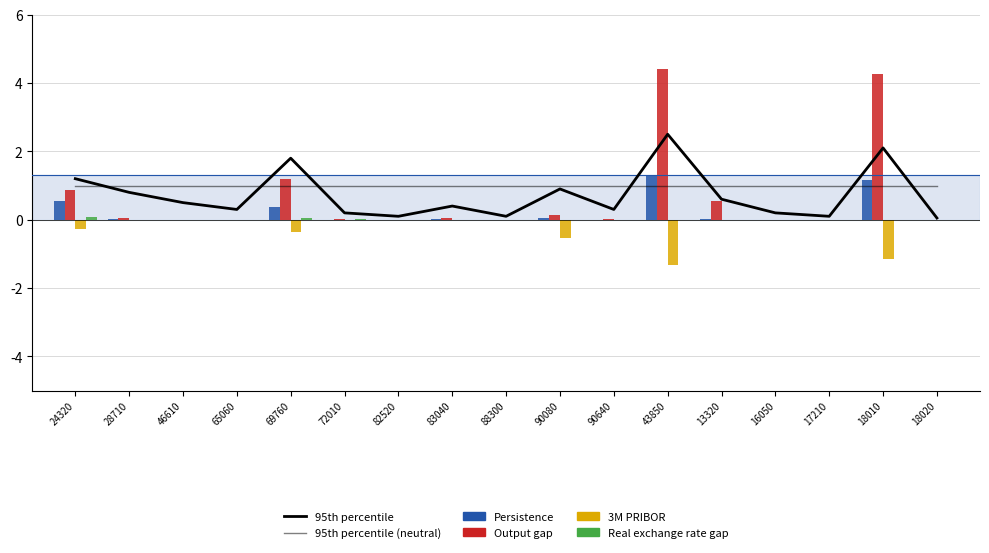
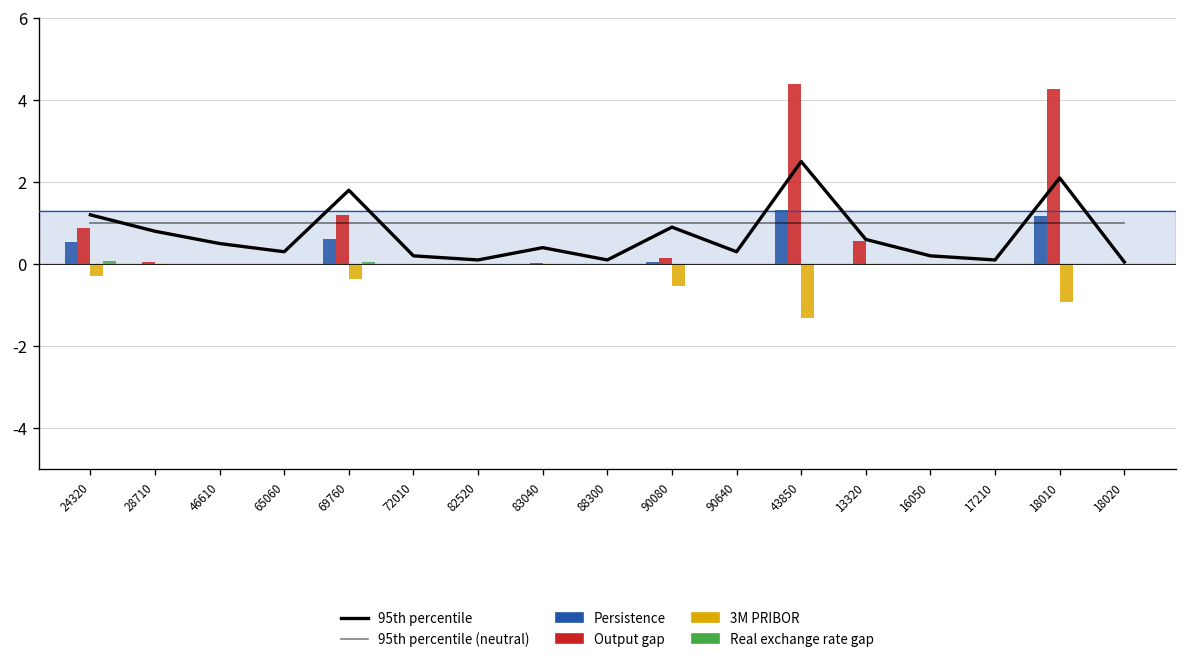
Persistence, 69760: 0.4 -> 0.6
3M PRIBOR, 18010: -1.2 -> -0.9
